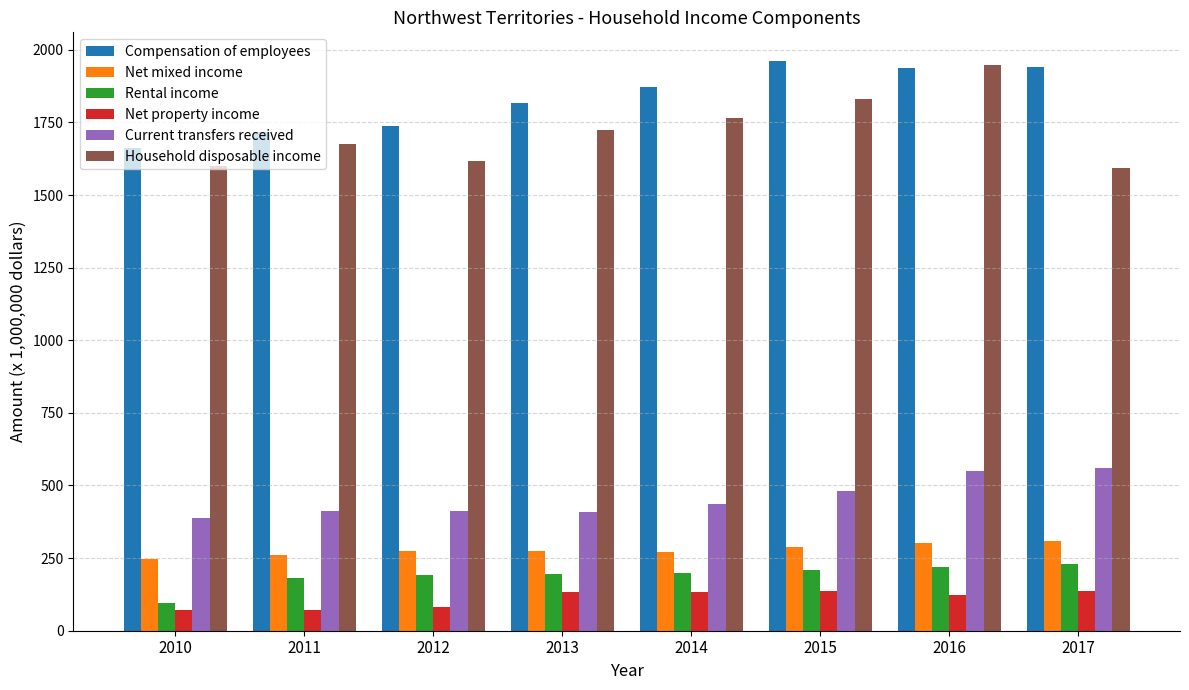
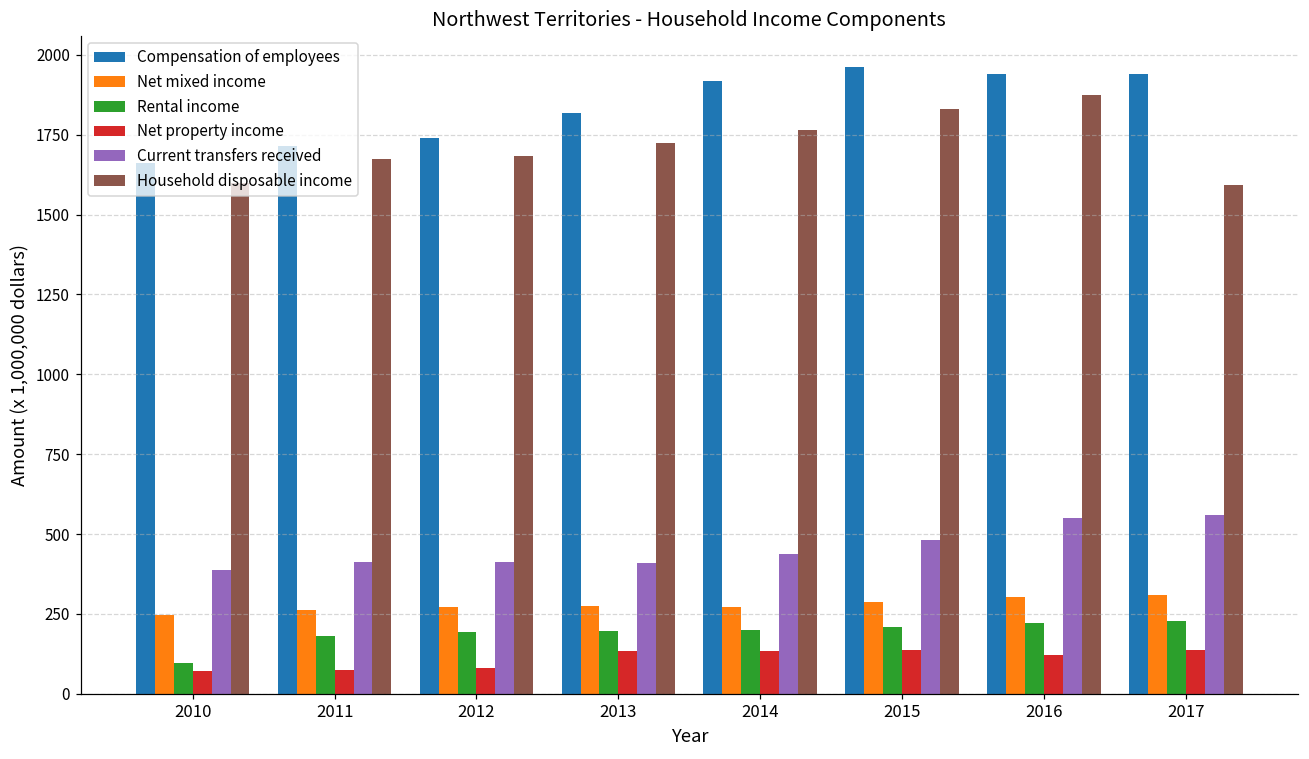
Household disposable income, 2012: 1620 -> 1680
Compensation of employees, 2014: 1870 -> 1920
Household disposable income, 2016: 1950 -> 1870
